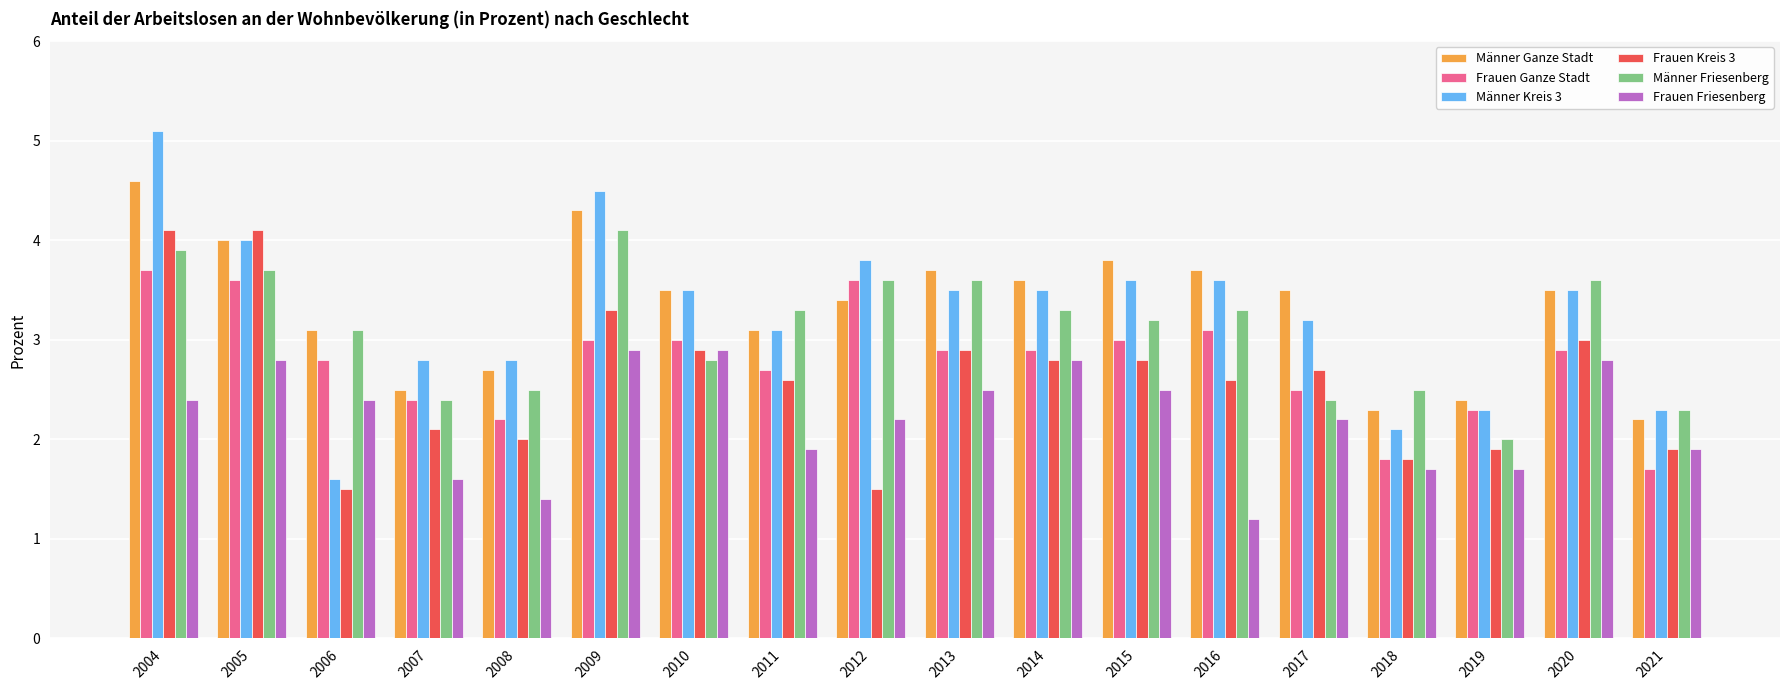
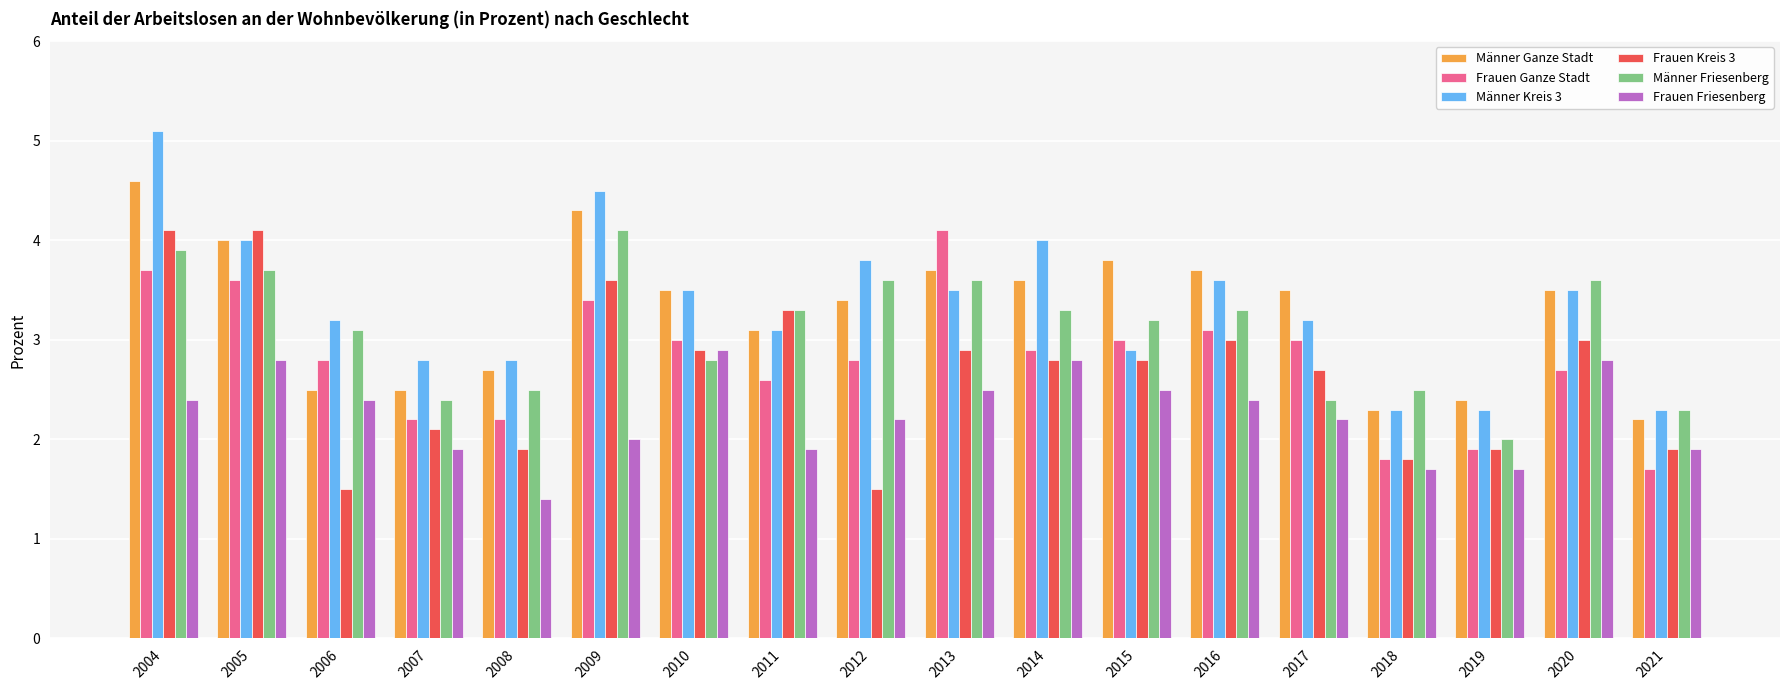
Männer Ganze Stadt, 2006: 3.1 -> 2.5
Männer Kreis 3, 2006: 1.6 -> 3.2
Frauen Ganze Stadt, 2007: 2.4 -> 2.2
Frauen Friesenberg, 2007: 1.6 -> 1.9
Frauen Kreis 3, 2008: 2.0 -> 1.9
Frauen Ganze Stadt, 2009: 3.0 -> 3.4
Frauen Kreis 3, 2009: 3.3 -> 3.6
Frauen Friesenberg, 2009: 2.9 -> 2.0
Frauen Ganze Stadt, 2011: 2.7 -> 2.6
Frauen Kreis 3, 2011: 2.6 -> 3.3
Frauen Ganze Stadt, 2012: 3.6 -> 2.8
Frauen Ganze Stadt, 2013: 2.9 -> 4.1
Männer Kreis 3, 2014: 3.5 -> 4.0
Männer Kreis 3, 2015: 3.6 -> 2.9
Frauen Kreis 3, 2016: 2.6 -> 3.0
Frauen Friesenberg, 2016: 1.2 -> 2.4
Frauen Ganze Stadt, 2017: 2.5 -> 3.0
Männer Kreis 3, 2018: 2.1 -> 2.3
Frauen Ganze Stadt, 2019: 2.3 -> 1.9
Frauen Ganze Stadt, 2020: 2.9 -> 2.7
